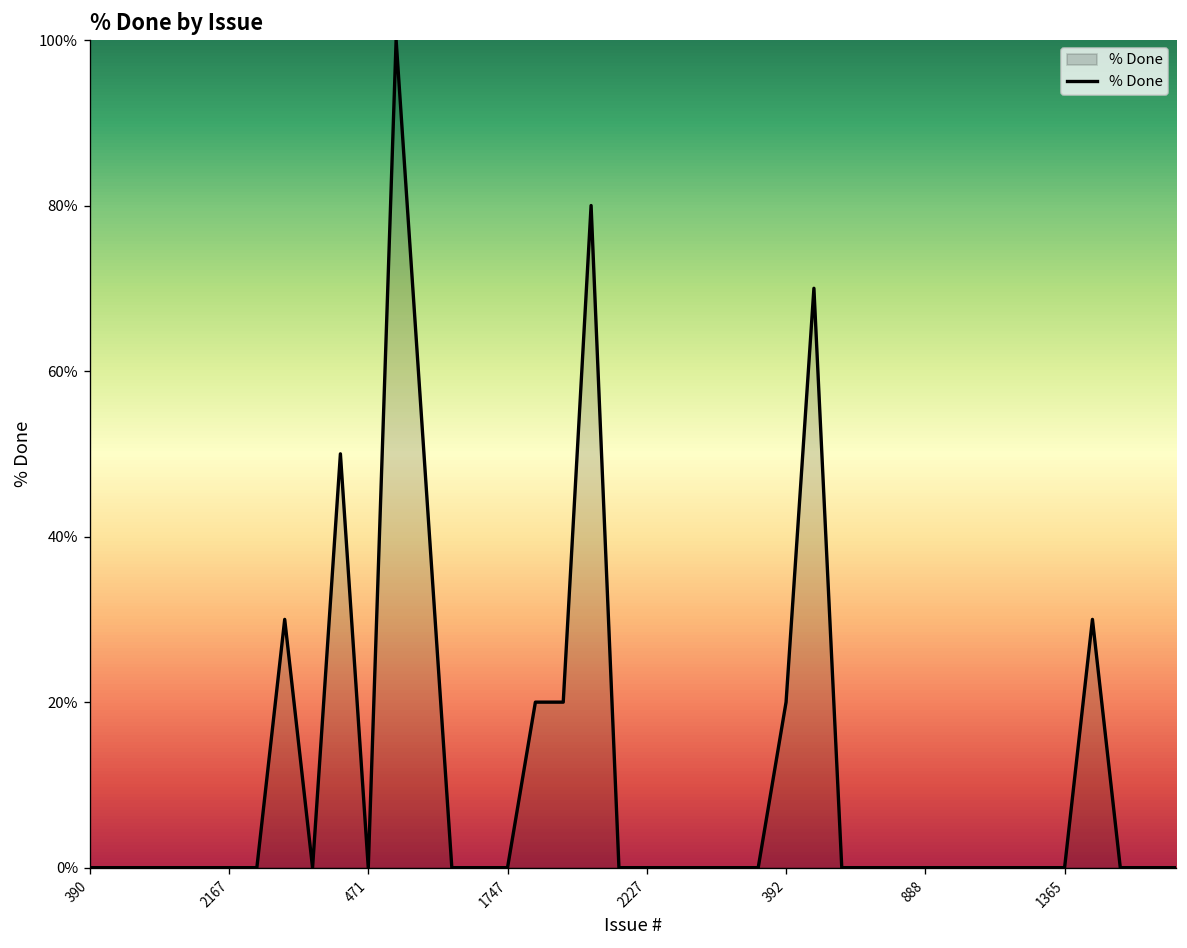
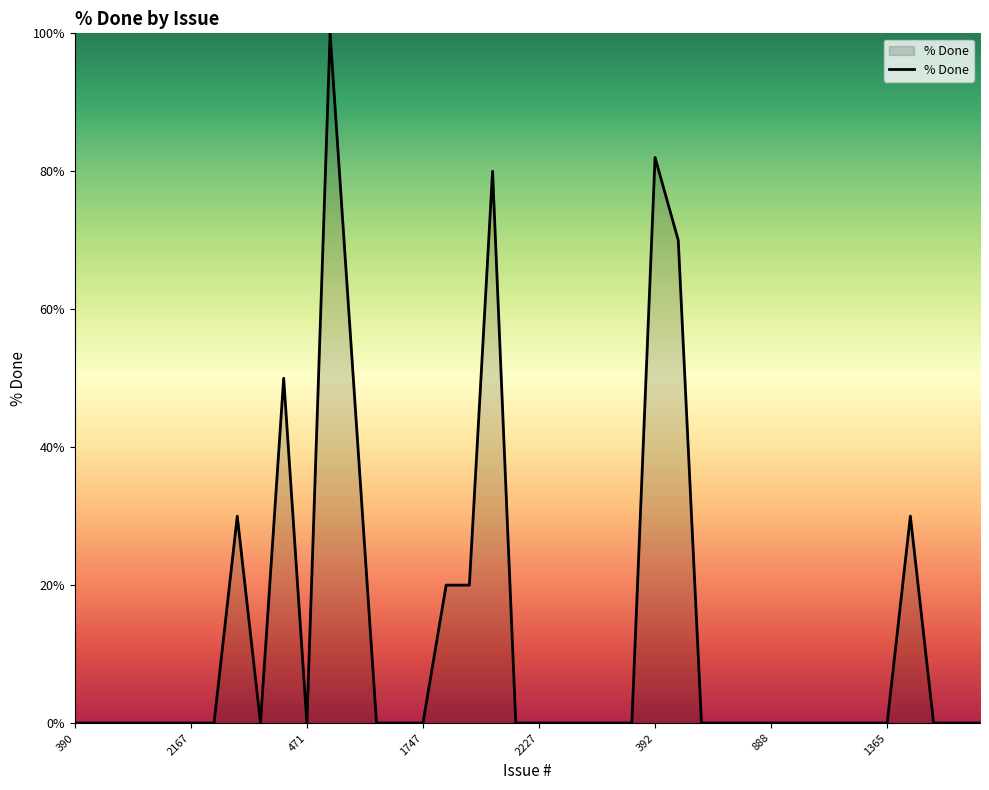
392: 20% -> 82%
